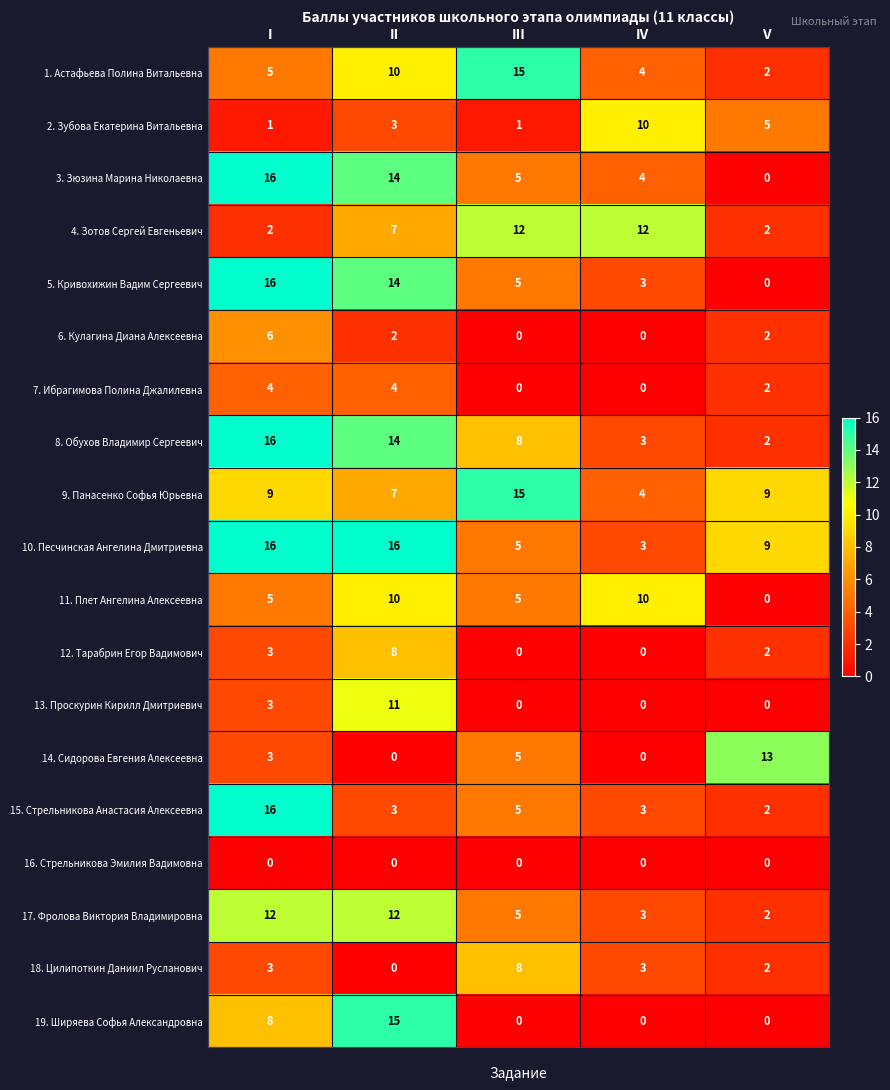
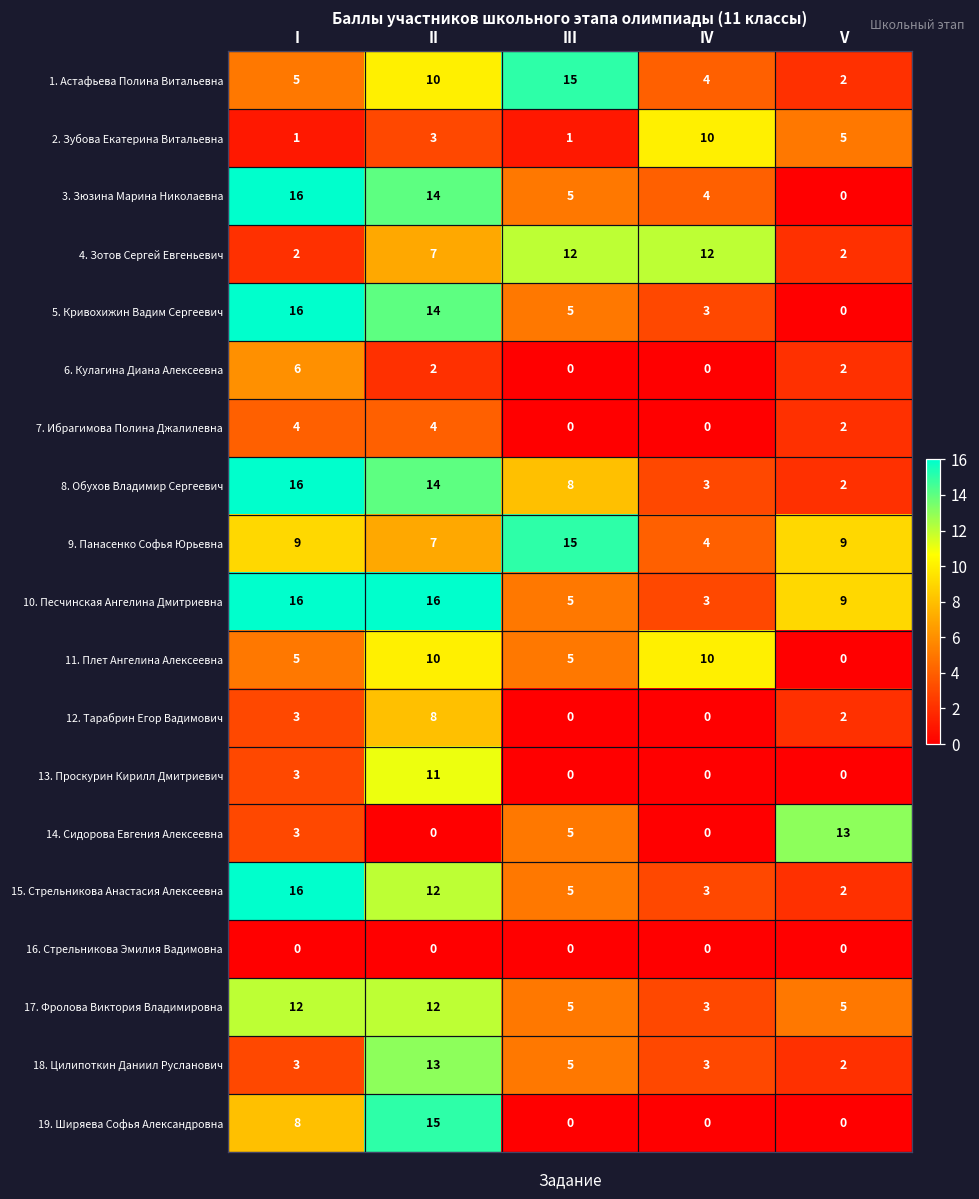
15. Стрельникова Анастасия Алексеевна, II: 3 -> 12
17. Фролова Виктория Владимировна, V: 2 -> 5
18. Цилипоткин Даниил Русланович, II: 0 -> 13
18. Цилипоткин Даниил Русланович, III: 8 -> 5
